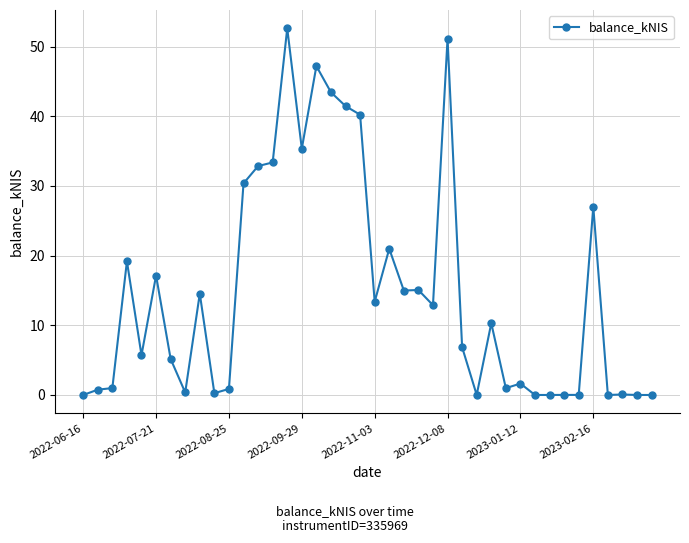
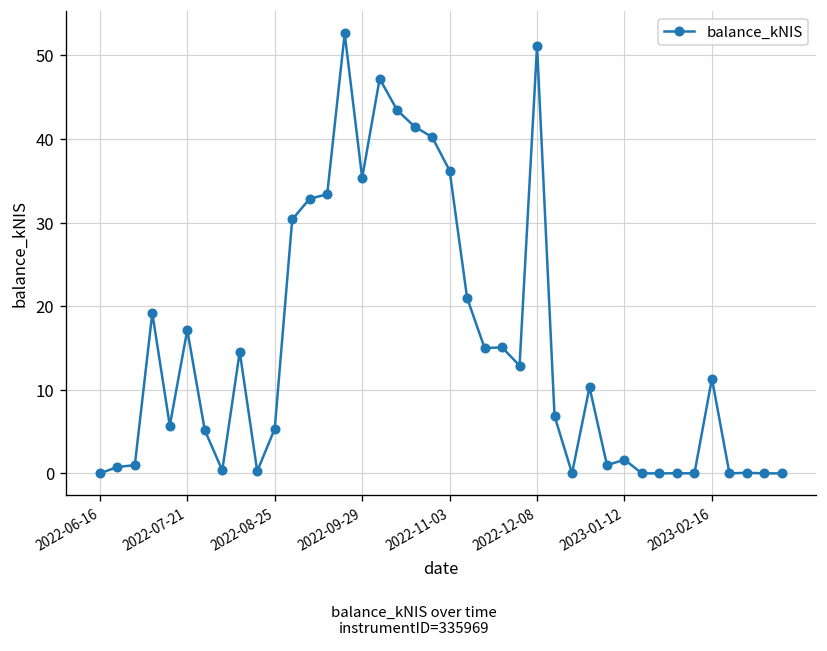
2022-08-25: 1 -> 5
2022-11-03: 13 -> 36
2023-02-16: 27 -> 11
